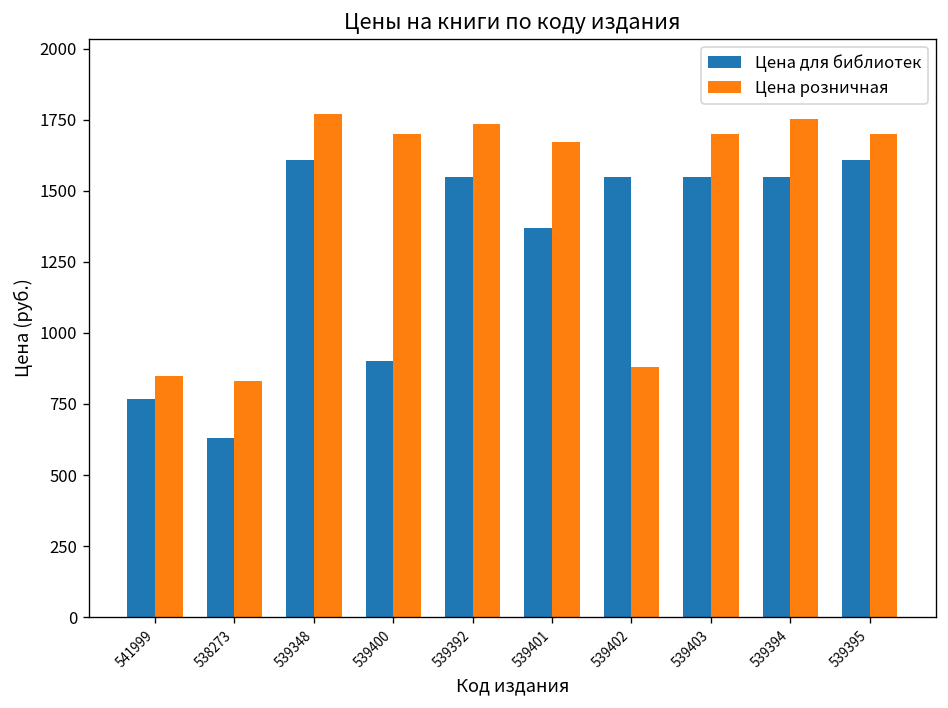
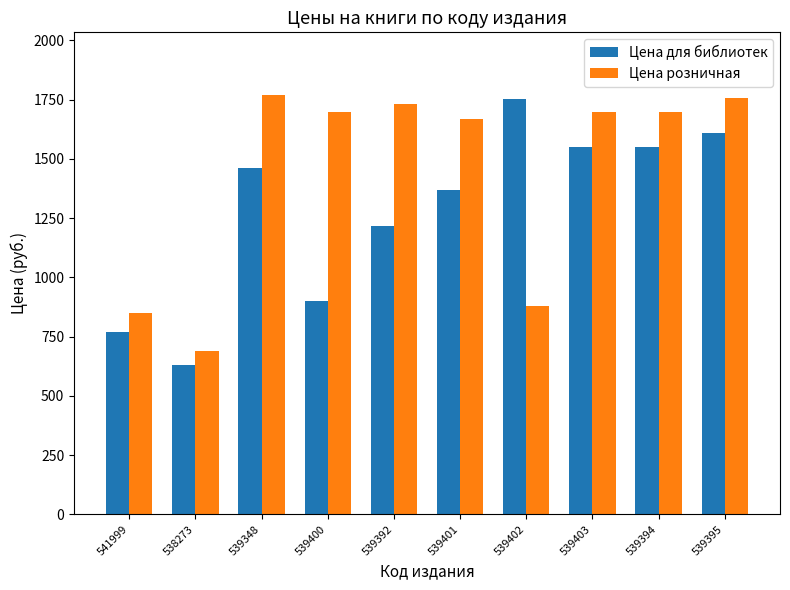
Цена розничная, 538273: 830 -> 690
Цена для библиотек, 539348: 1610 -> 1460
Цена для библиотек, 539392: 1550 -> 1220
Цена для библиотек, 539402: 1550 -> 1750
Цена розничная, 539394: 1750 -> 1700
Цена розничная, 539395: 1700 -> 1760
